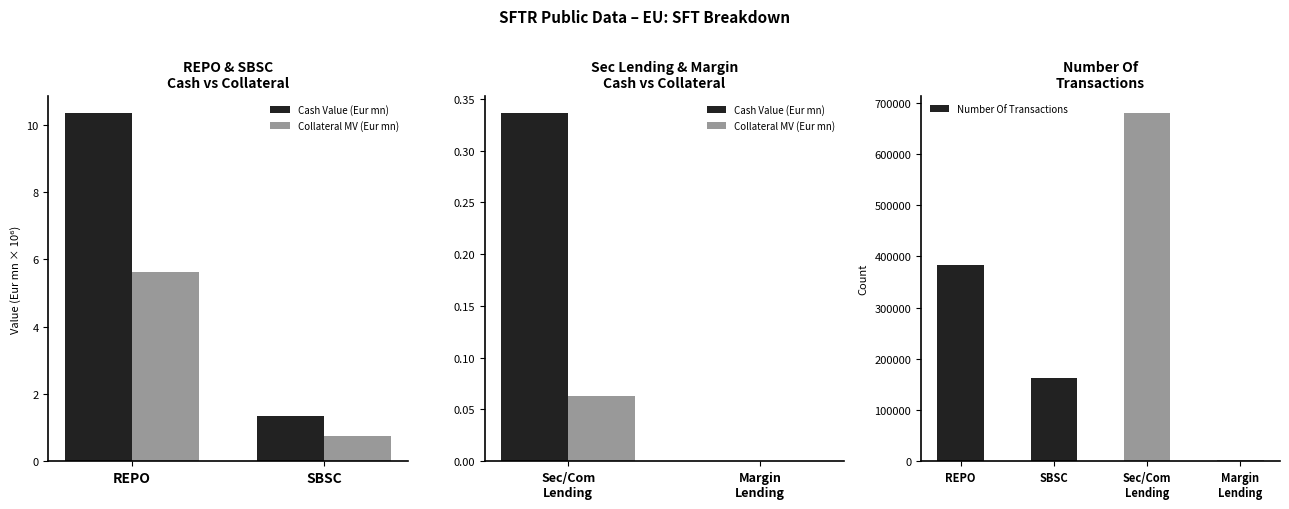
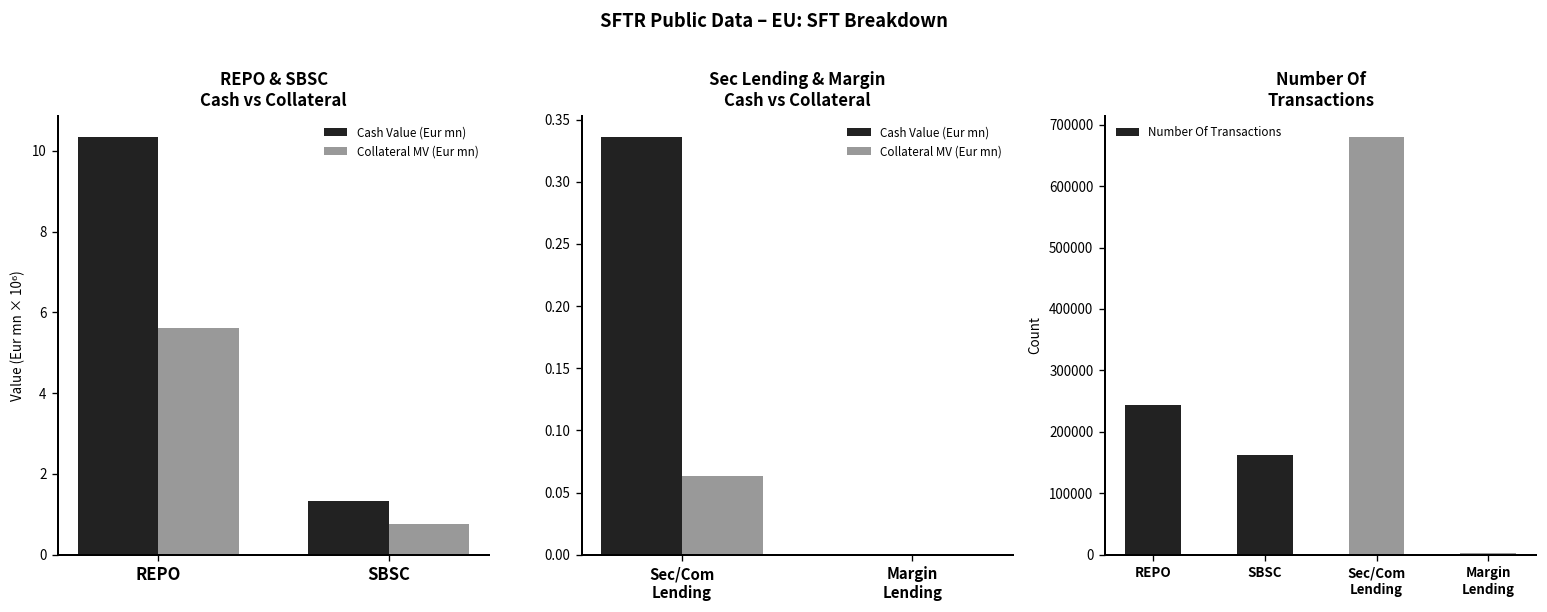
Number Of Transactions, REPO: 380000 -> 240000
